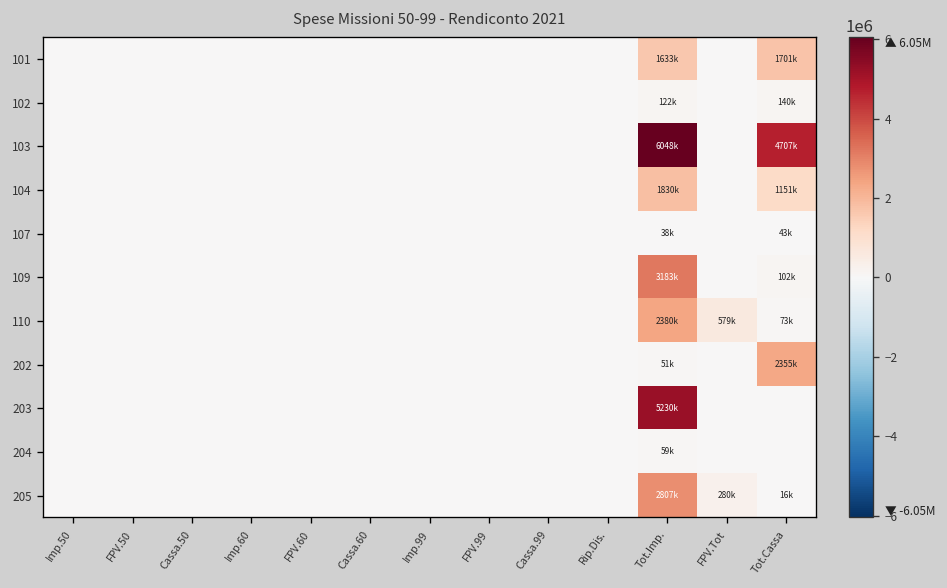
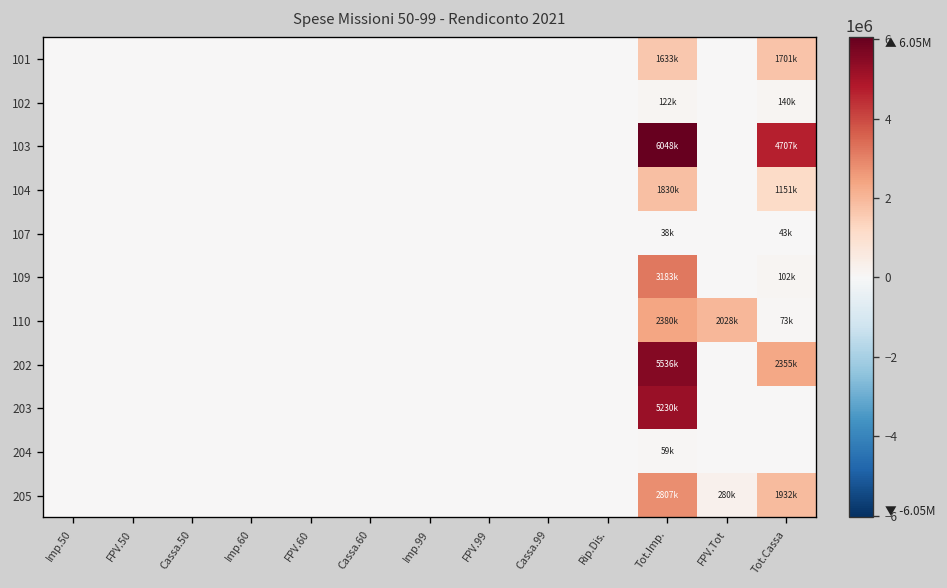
110, FPV.Tot: 579k -> 2028k
202, Tot.Imp.: 51k -> 5536k
205, Tot.Cassa: 16k -> 1932k
